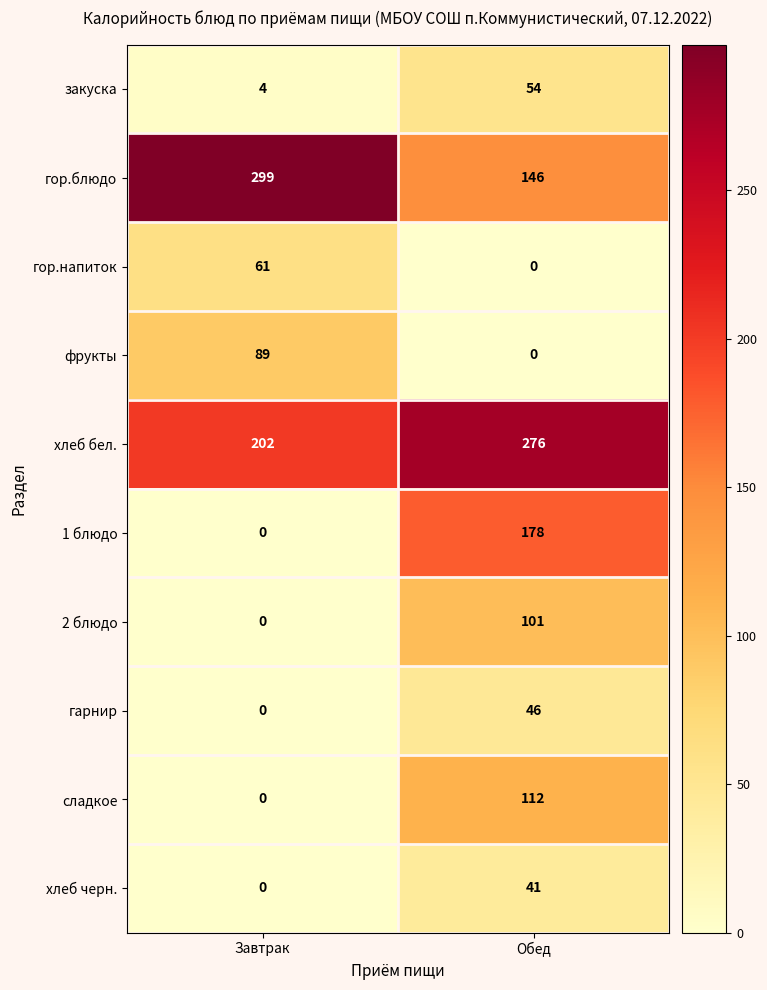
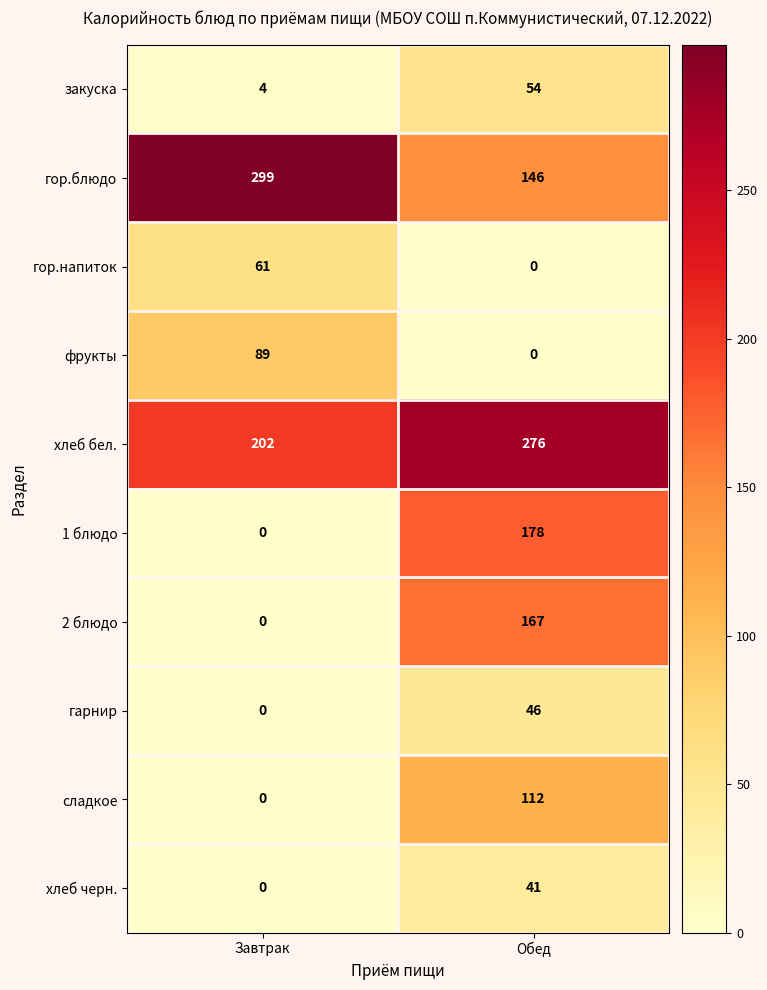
2 блюдо, Обед: 101 -> 167
